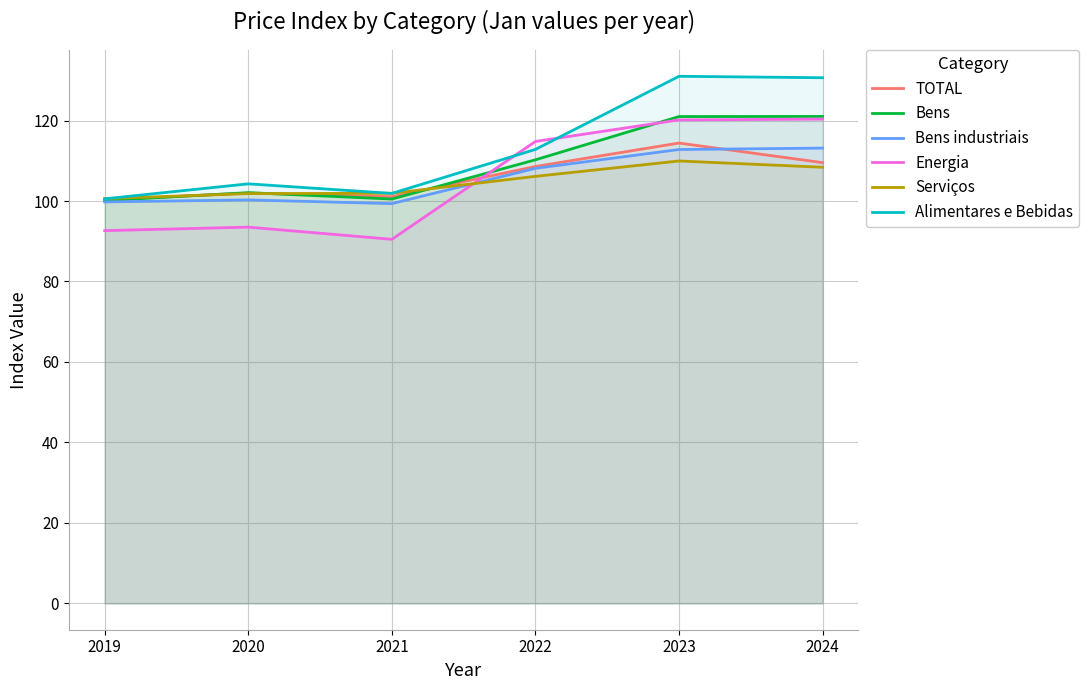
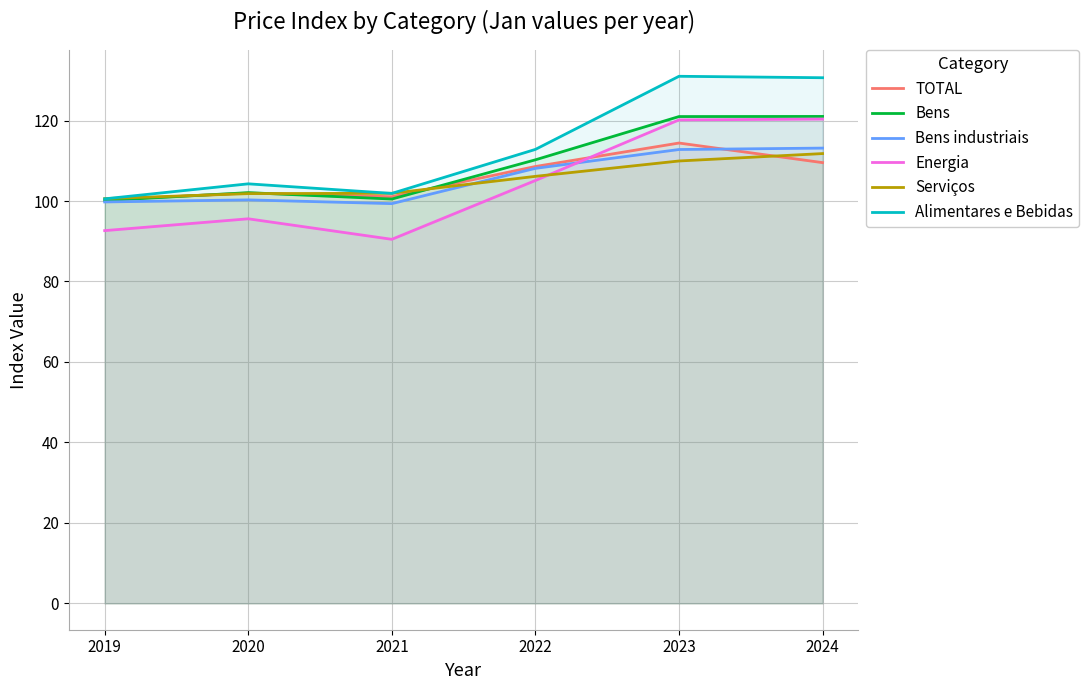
Energia, 2020: 94 -> 96
Energia, 2022: 115 -> 105
Serviços, 2024: 108 -> 112
